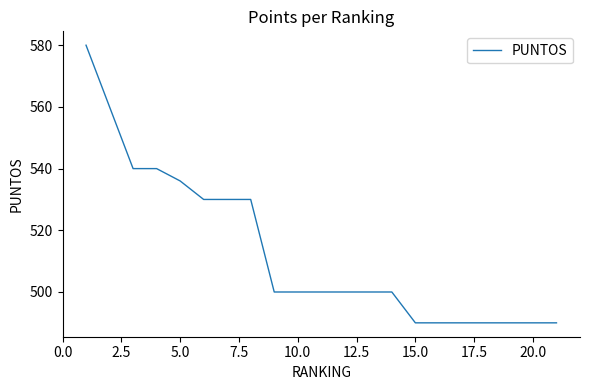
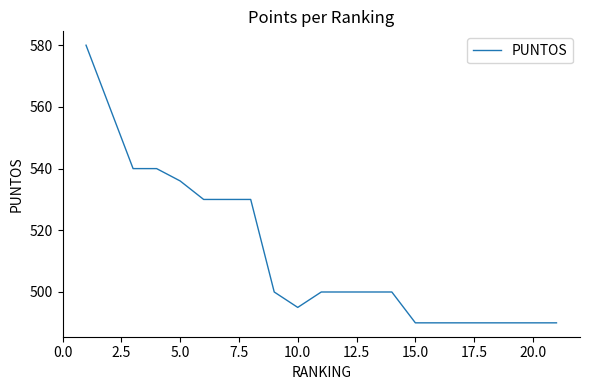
10.0: 500 -> 495
